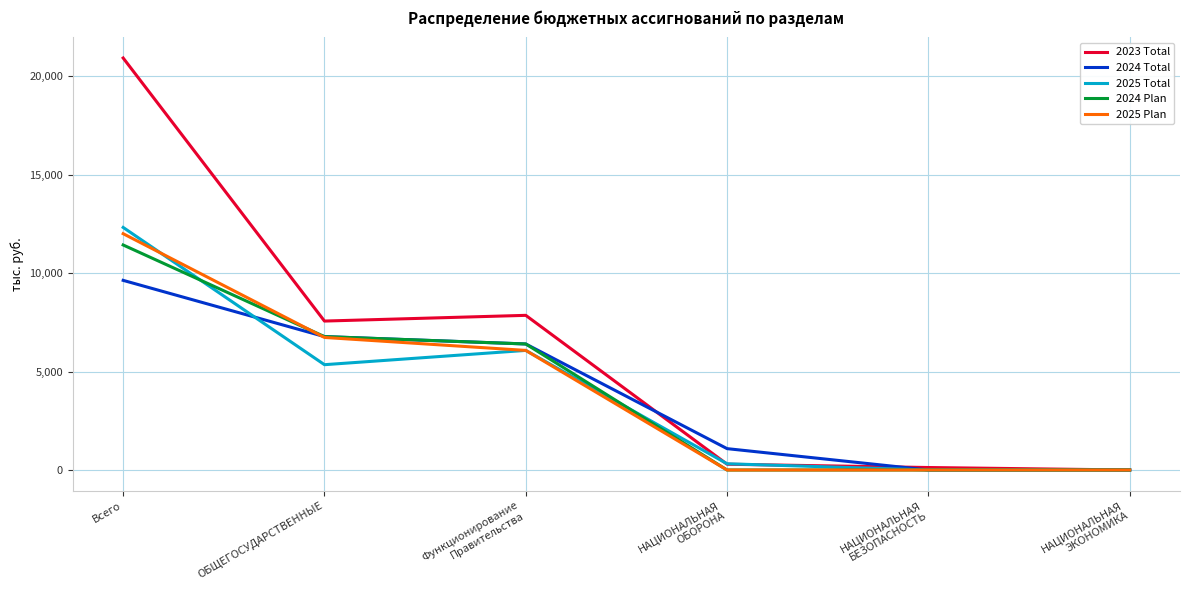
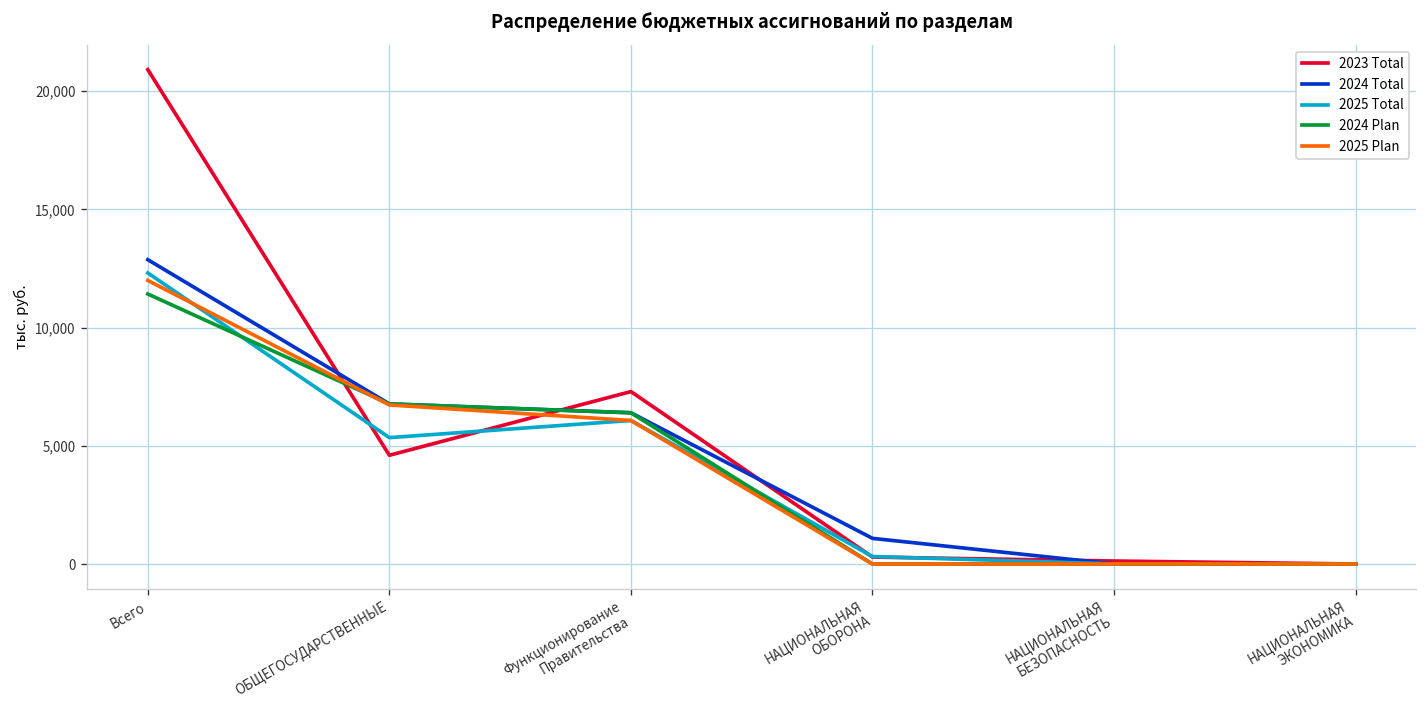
2024 Total, Всего: 9,600 -> 12,900
2023 Total, ОБЩЕГОСУДАРСТВЕННЫЕ: 7,600 -> 4,600
2023 Total, Функционирование Правительства: 7,900 -> 7,300
